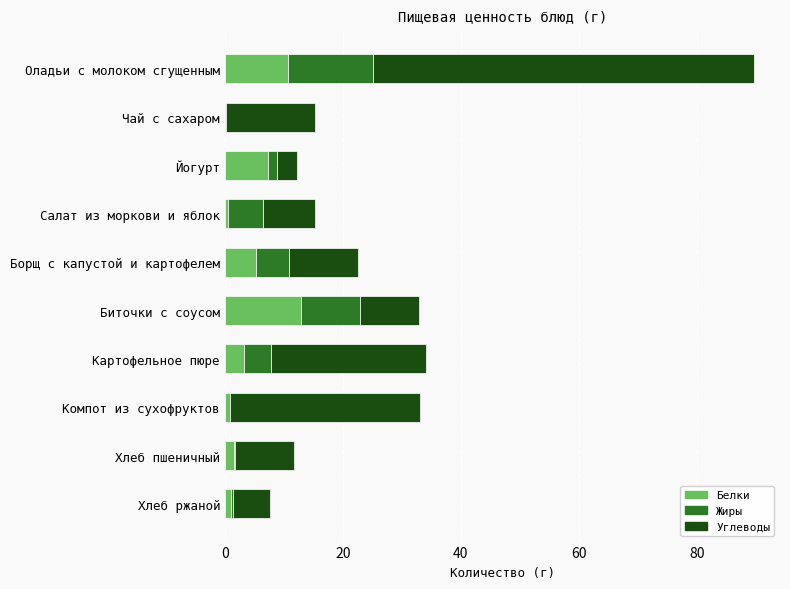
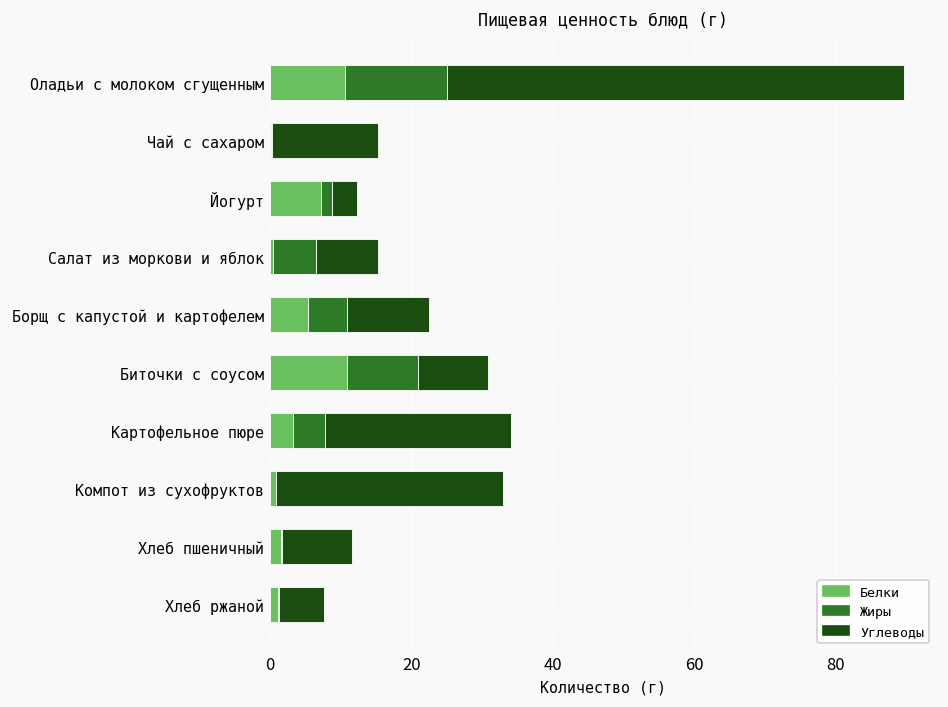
Белки, Биточки с соусом: 13 -> 11
